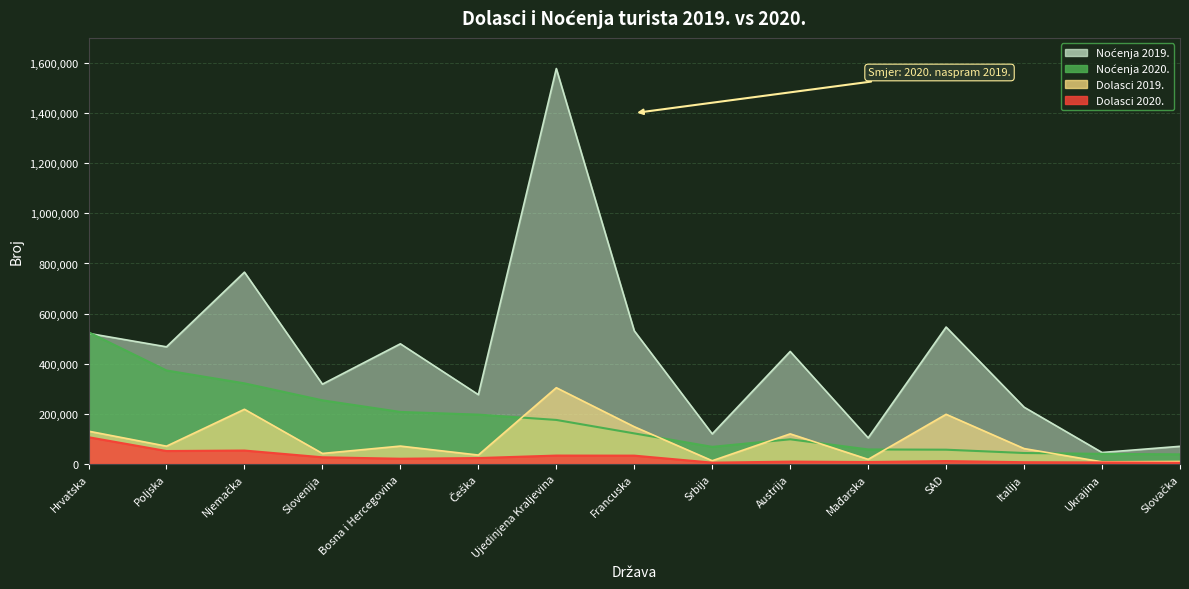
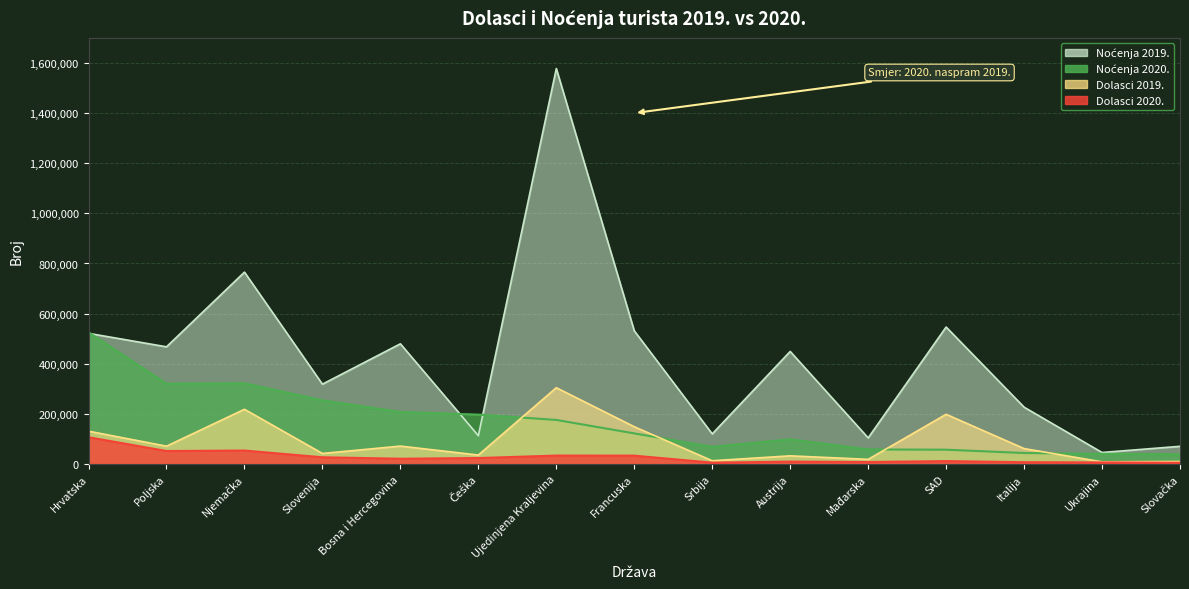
Noćenja 2020., Poljska: 370,000 -> 320,000
Noćenja 2019., Češka: 280,000 -> 110,000
Dolasci 2019., Austrija: 120,000 -> 30,000
